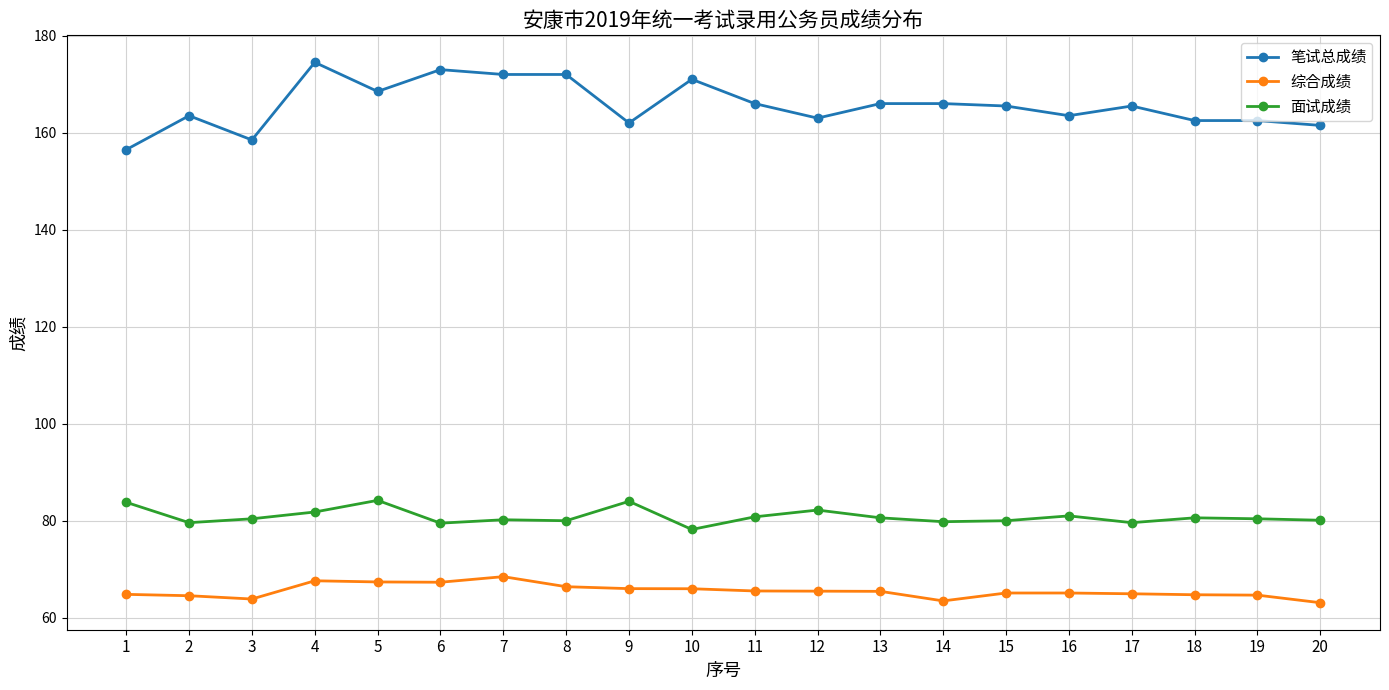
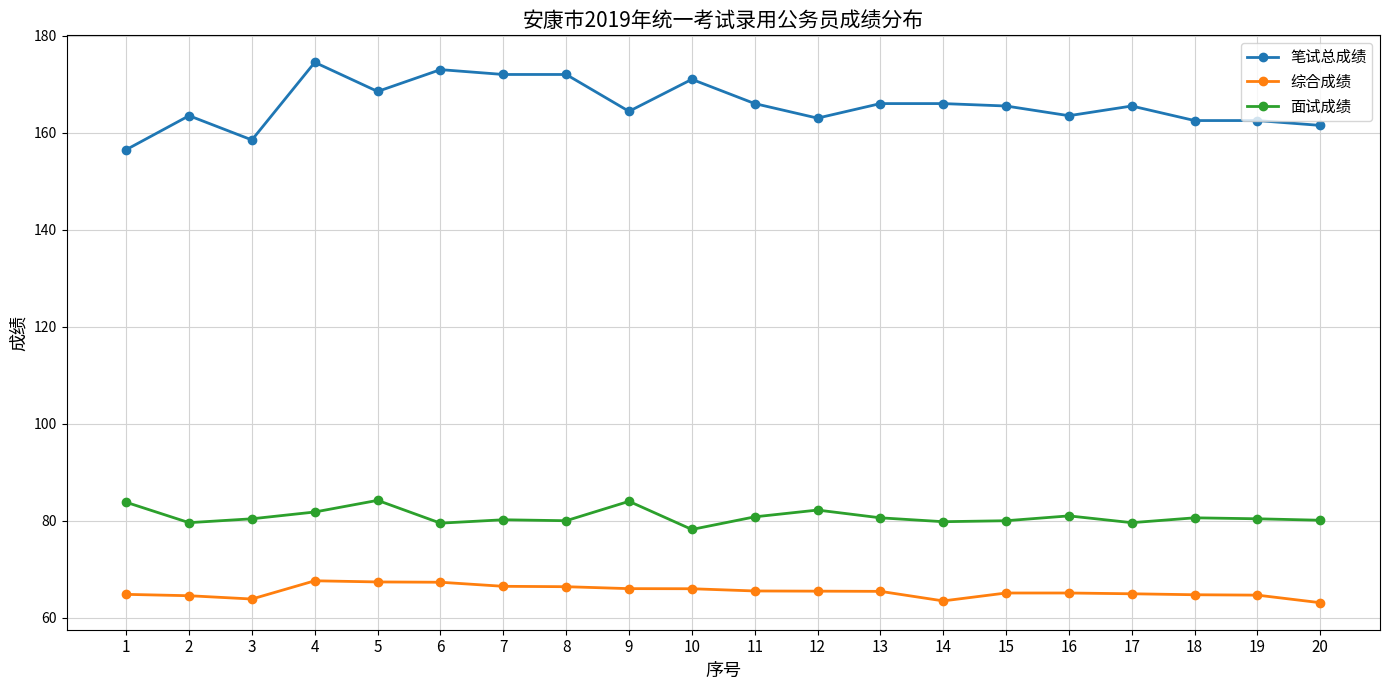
综合成绩, 7: 68 -> 66
笔试总成绩, 9: 162 -> 164
